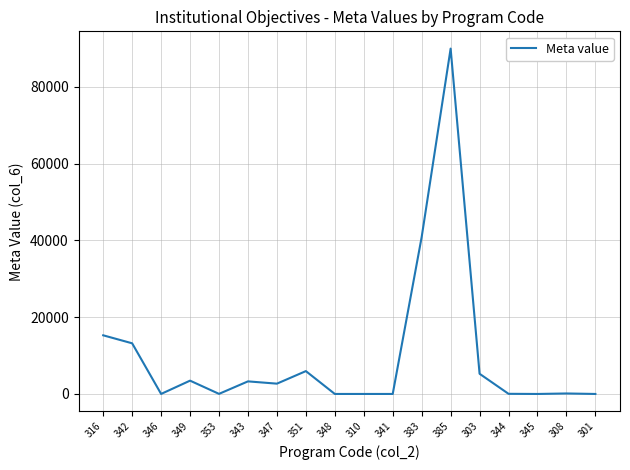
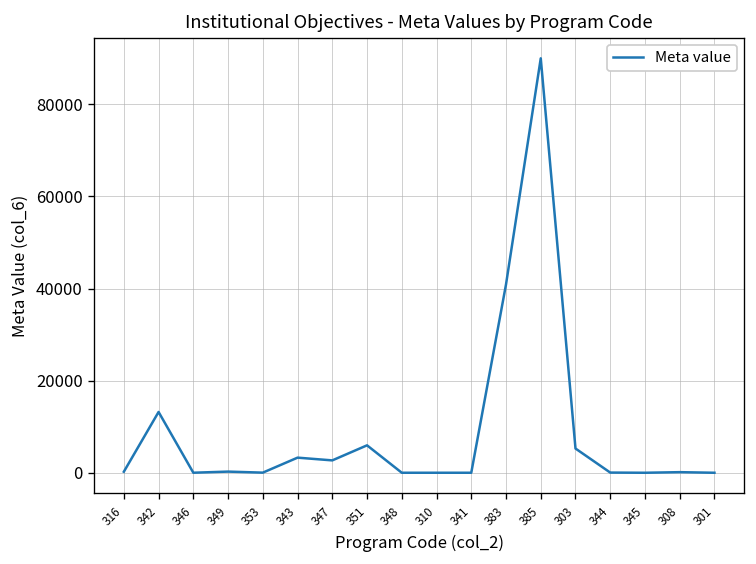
316: 15000 -> 0
349: 3000 -> 0
